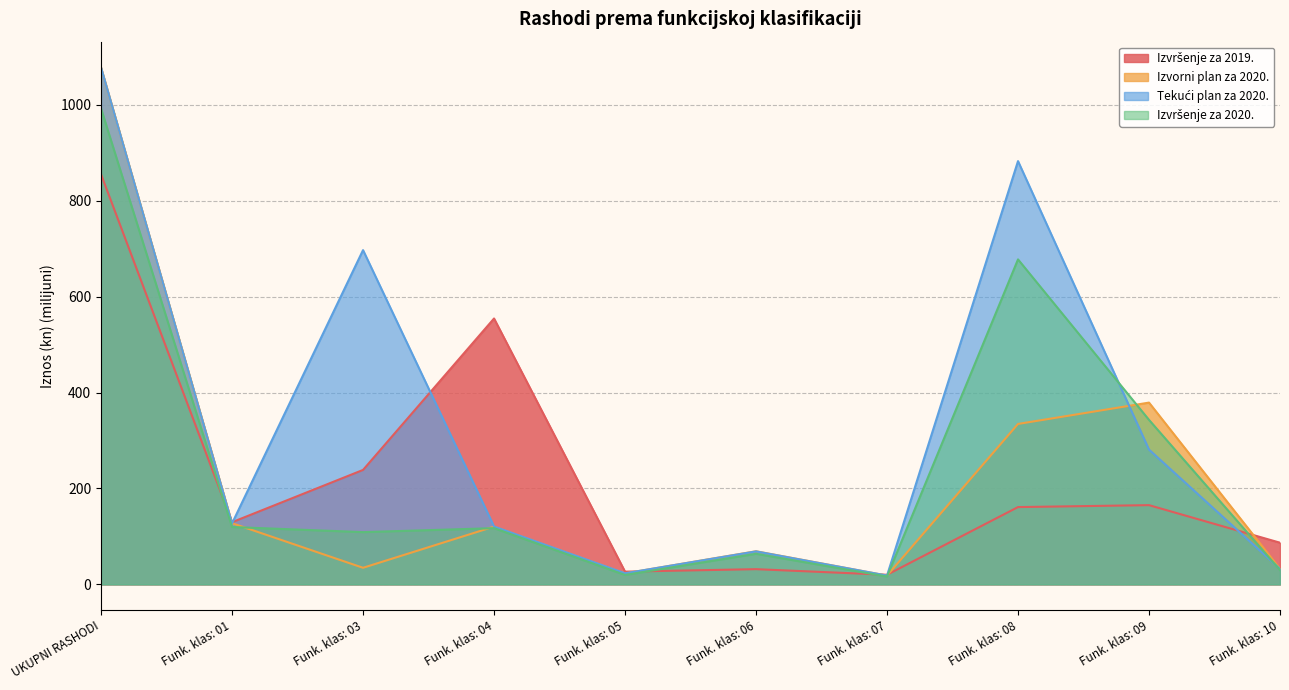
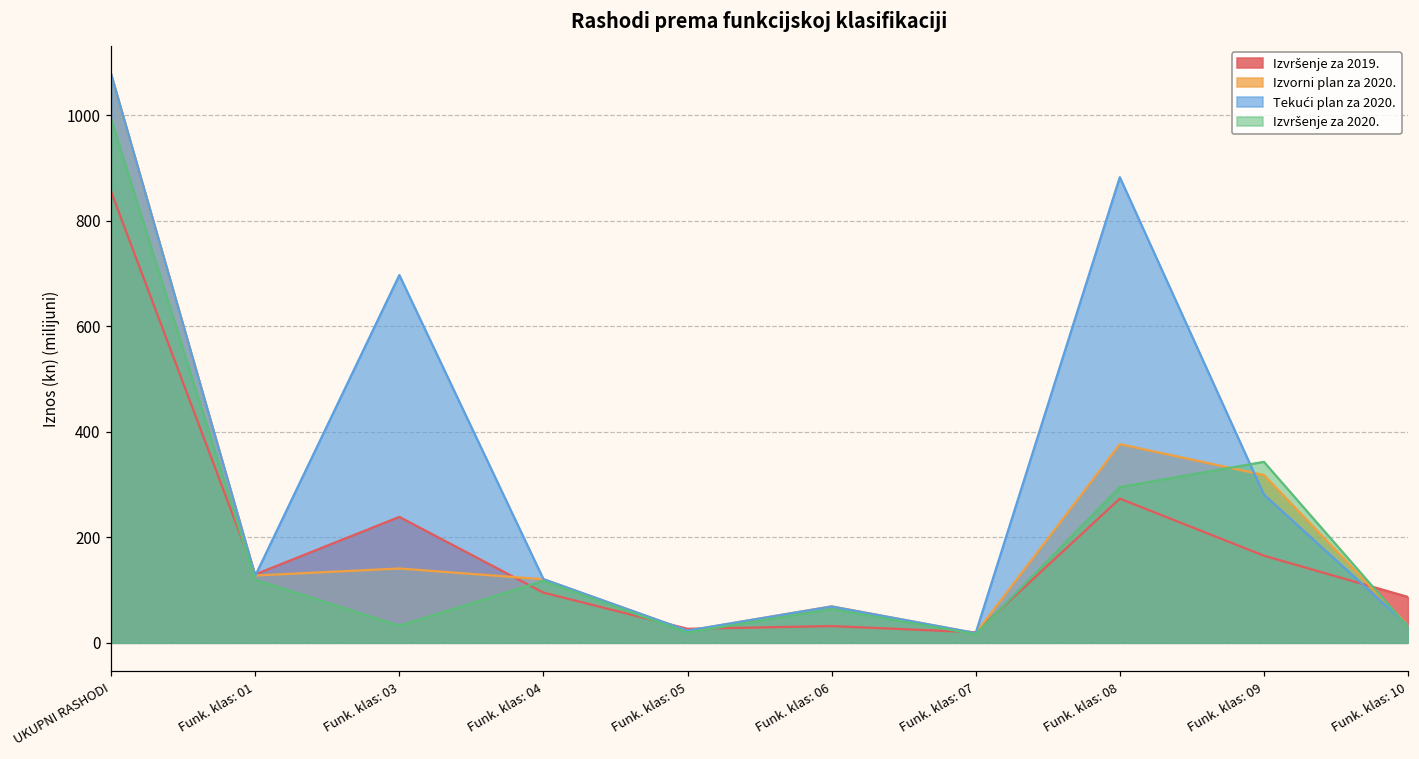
Izvorni plan za 2020., Funk. klas: 03: 30 -> 140
Izvršenje za 2020., Funk. klas: 03: 110 -> 30
Izvršenje za 2019., Funk. klas: 04: 550 -> 100
Izvršenje za 2019., Funk. klas: 08: 160 -> 270
Izvorni plan za 2020., Funk. klas: 08: 330 -> 380
Izvršenje za 2020., Funk. klas: 08: 680 -> 300
Izvorni plan za 2020., Funk. klas: 09: 380 -> 320
